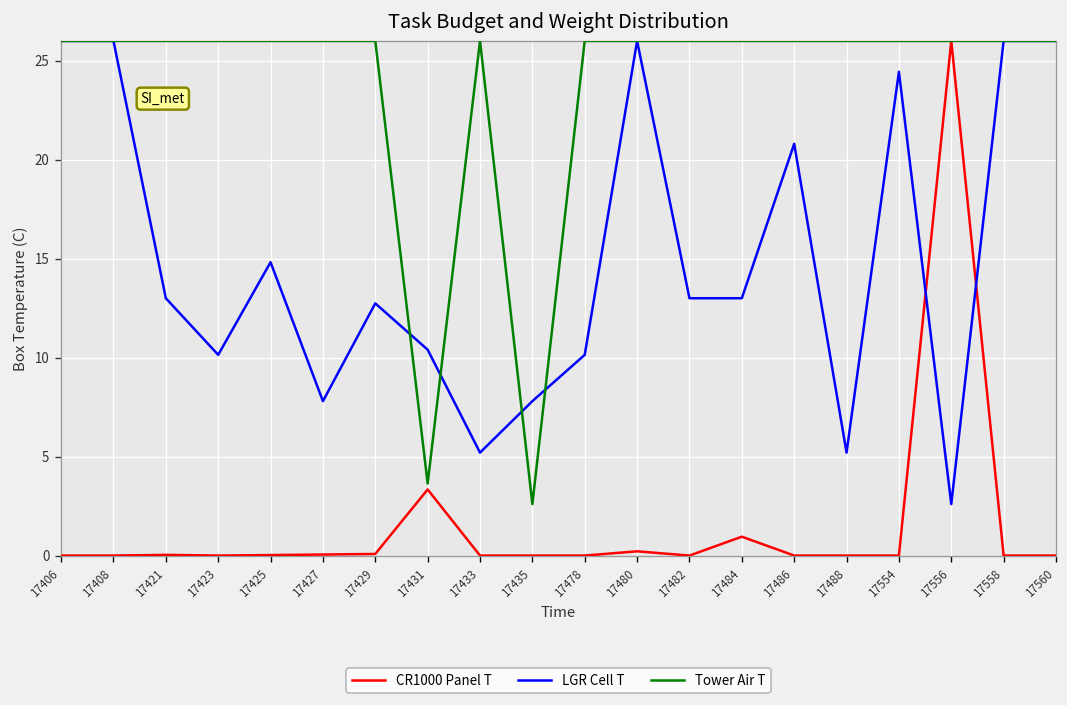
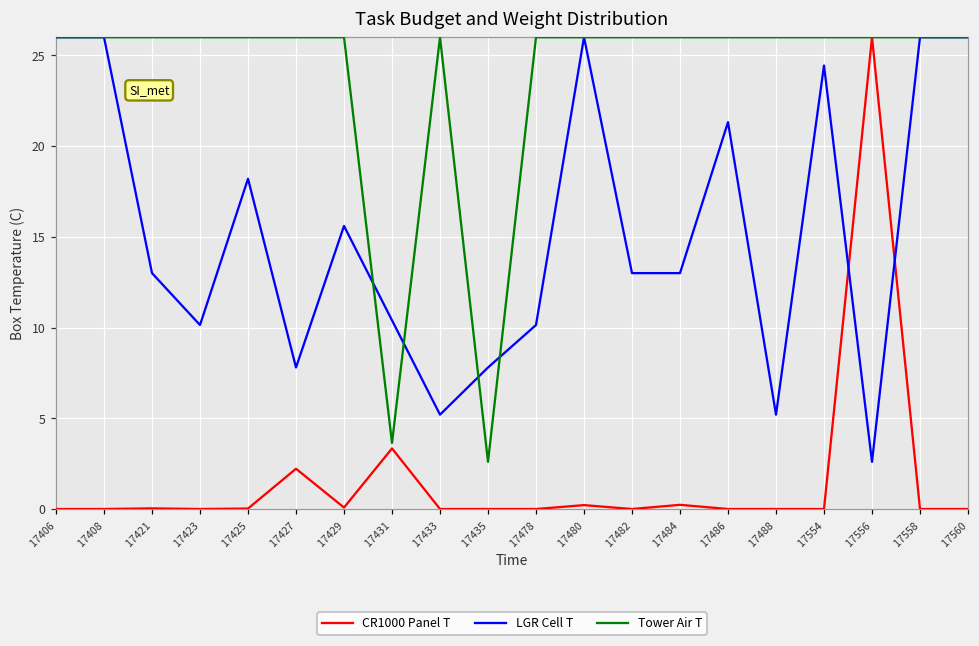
LGR Cell T, 17425: 14.8 -> 18.2
CR1000 Panel T, 17427: 0.1 -> 2.2
LGR Cell T, 17429: 12.7 -> 15.6
CR1000 Panel T, 17484: 1.0 -> 0.2
LGR Cell T, 17486: 20.8 -> 21.3
